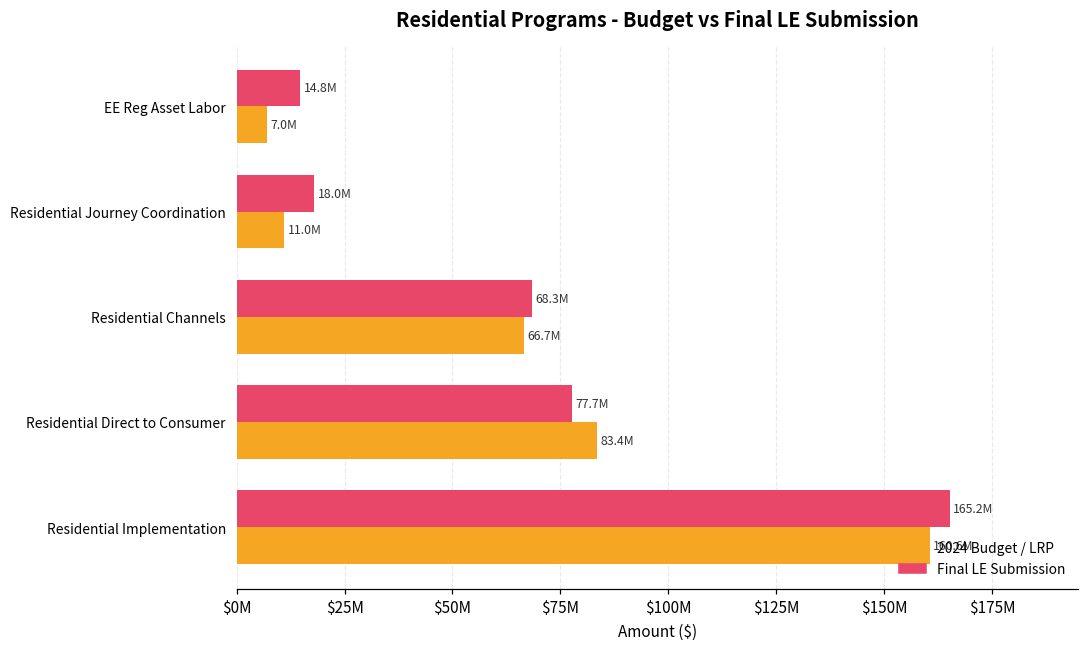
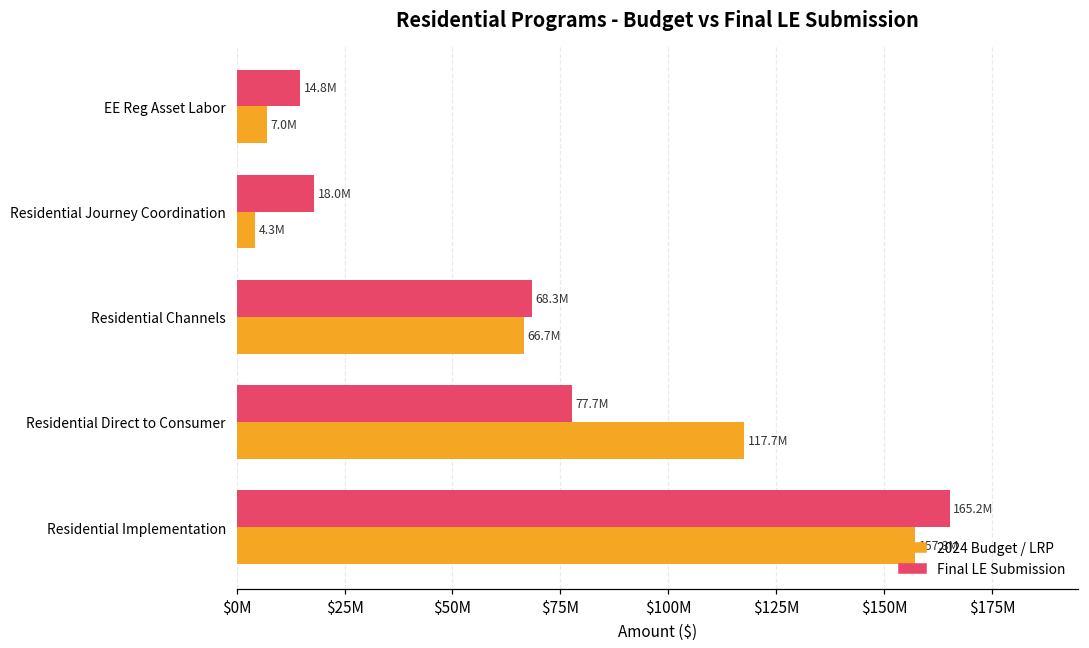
2024 Budget / LRP, Residential Journey Coordination: 11.0M -> 4.3M
2024 Budget / LRP, Residential Direct to Consumer: 83.4M -> 117.7M
2024 Budget / LRP, Residential Implementation: 160.6M -> 157.3M
